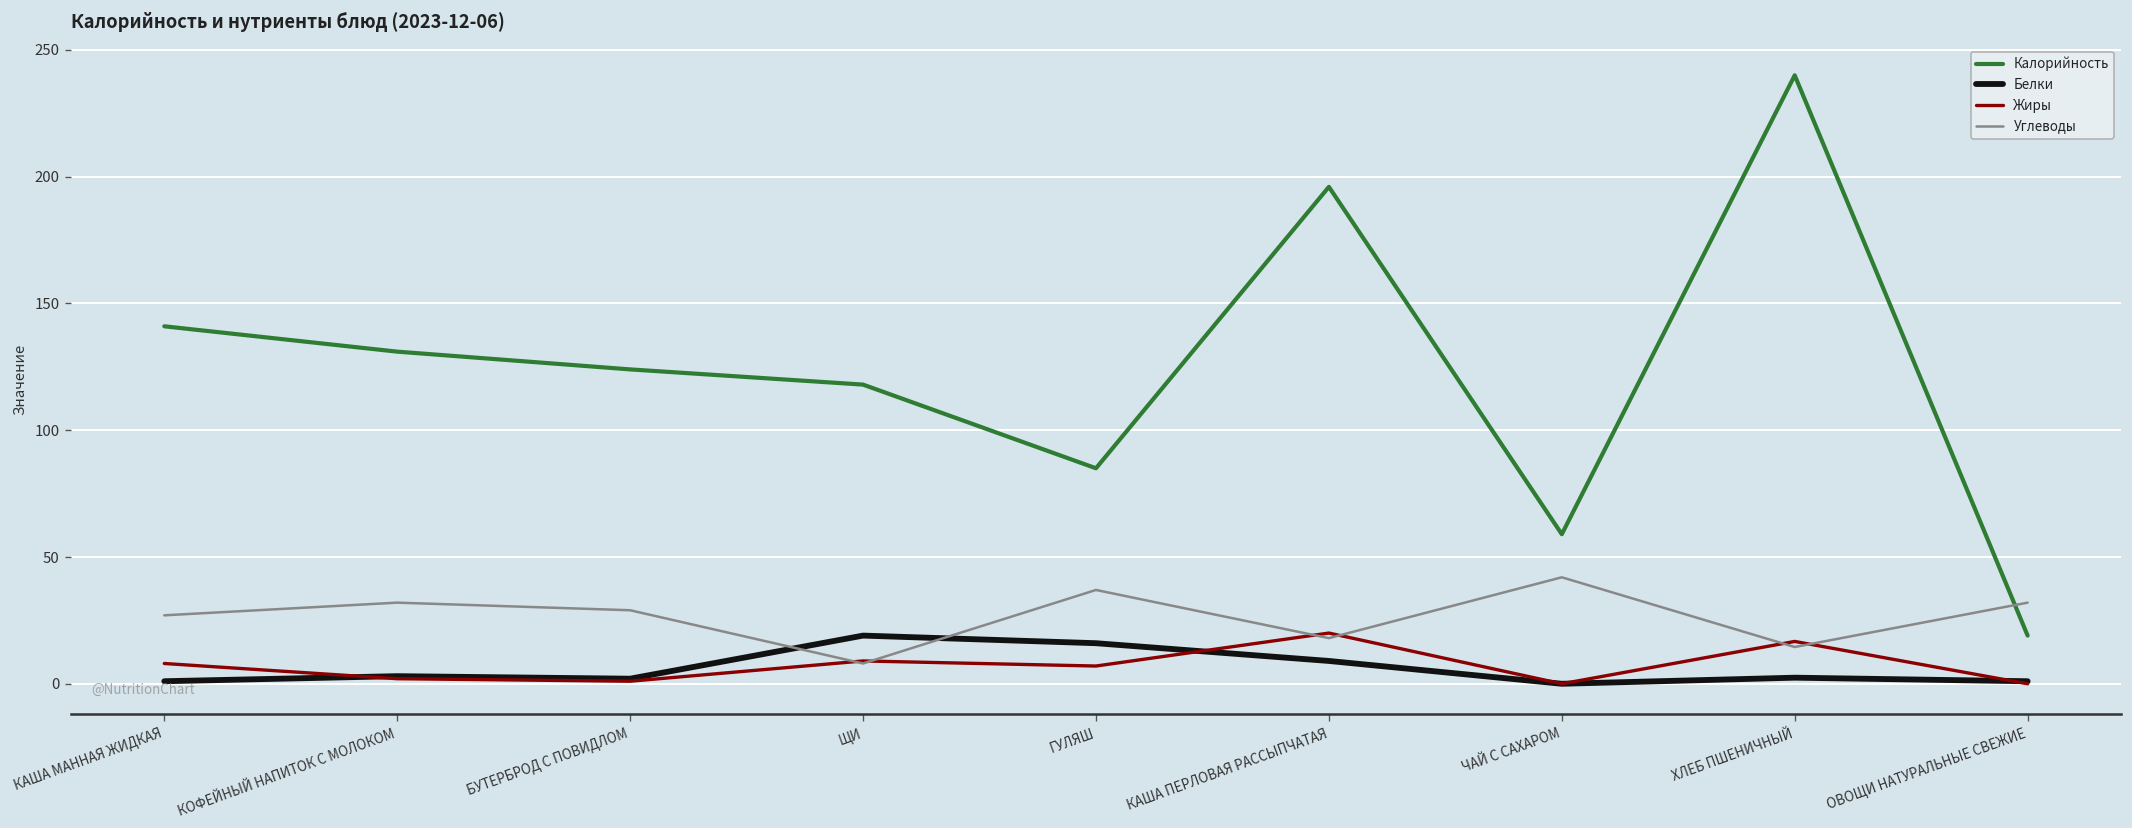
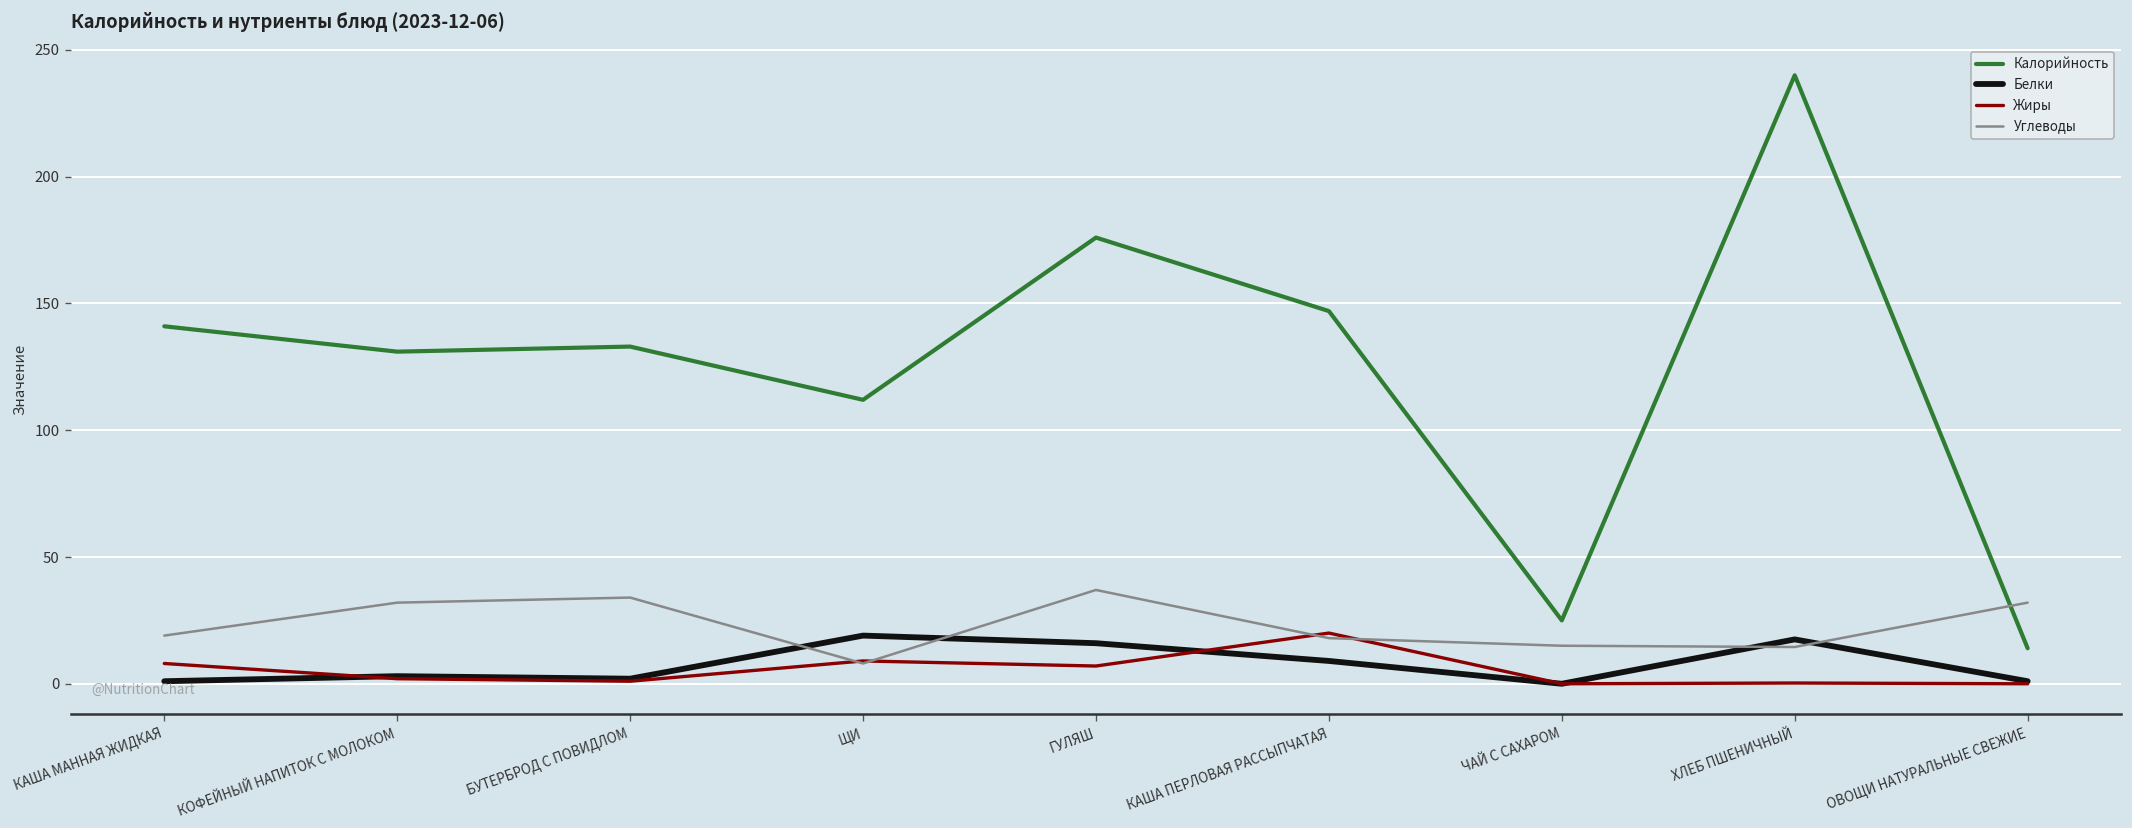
Углеводы, КАША МАННАЯ ЖИДКАЯ: 27 -> 19
Калорийность, БУТЕРБРОД С ПОВИДЛОМ: 124 -> 133
Углеводы, БУТЕРБРОД С ПОВИДЛОМ: 29 -> 34
Калорийность, ЩИ: 118 -> 112
Калорийность, ГУЛЯШ: 85 -> 176
Калорийность, КАША ПЕРЛОВАЯ РАССЫПЧАТАЯ: 196 -> 147
Калорийность, ЧАЙ С САХАРОМ: 59 -> 25
Углеводы, ЧАЙ С САХАРОМ: 42 -> 15
Белки, ХЛЕБ ПШЕНИЧНЫЙ: 2 -> 18
Жиры, ХЛЕБ ПШЕНИЧНЫЙ: 17 -> 0
Калорийность, ОВОЩИ НАТУРАЛЬНЫЕ СВЕЖИЕ: 19 -> 14
